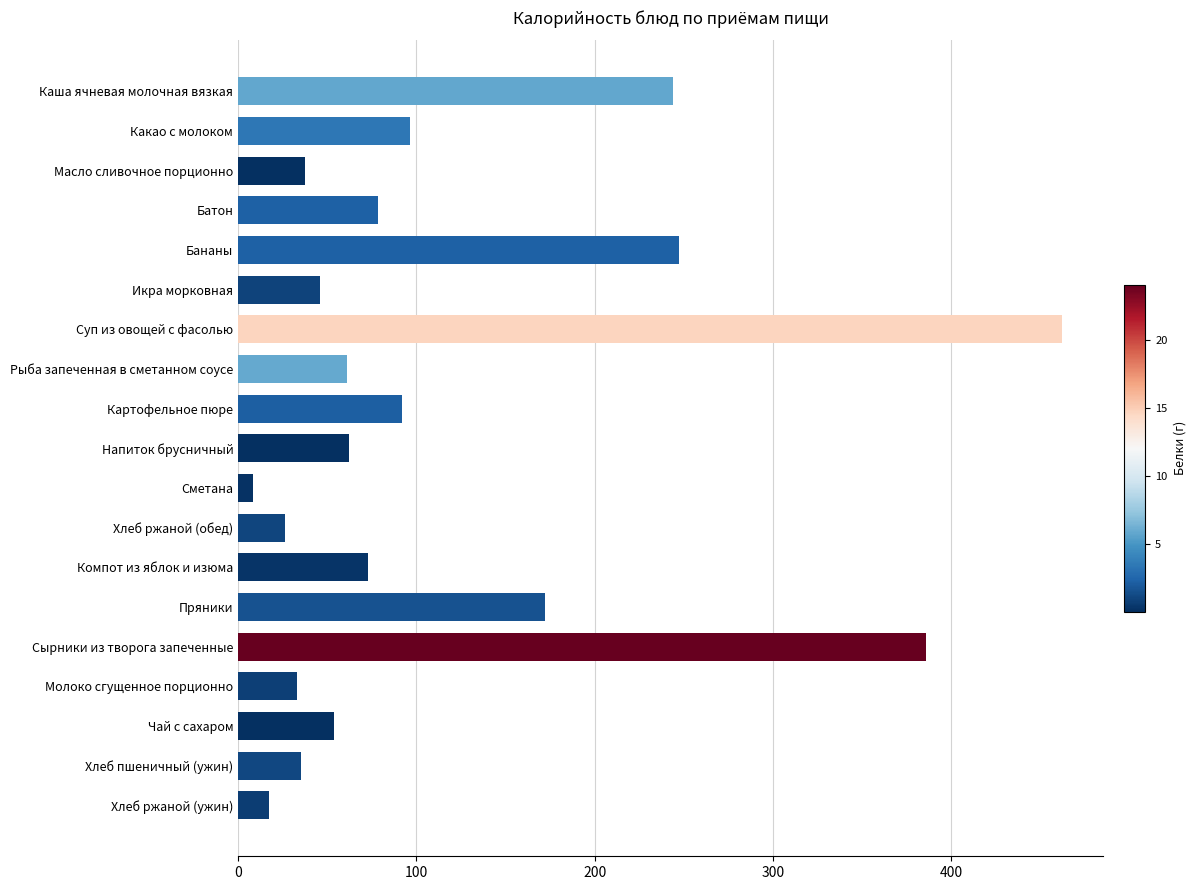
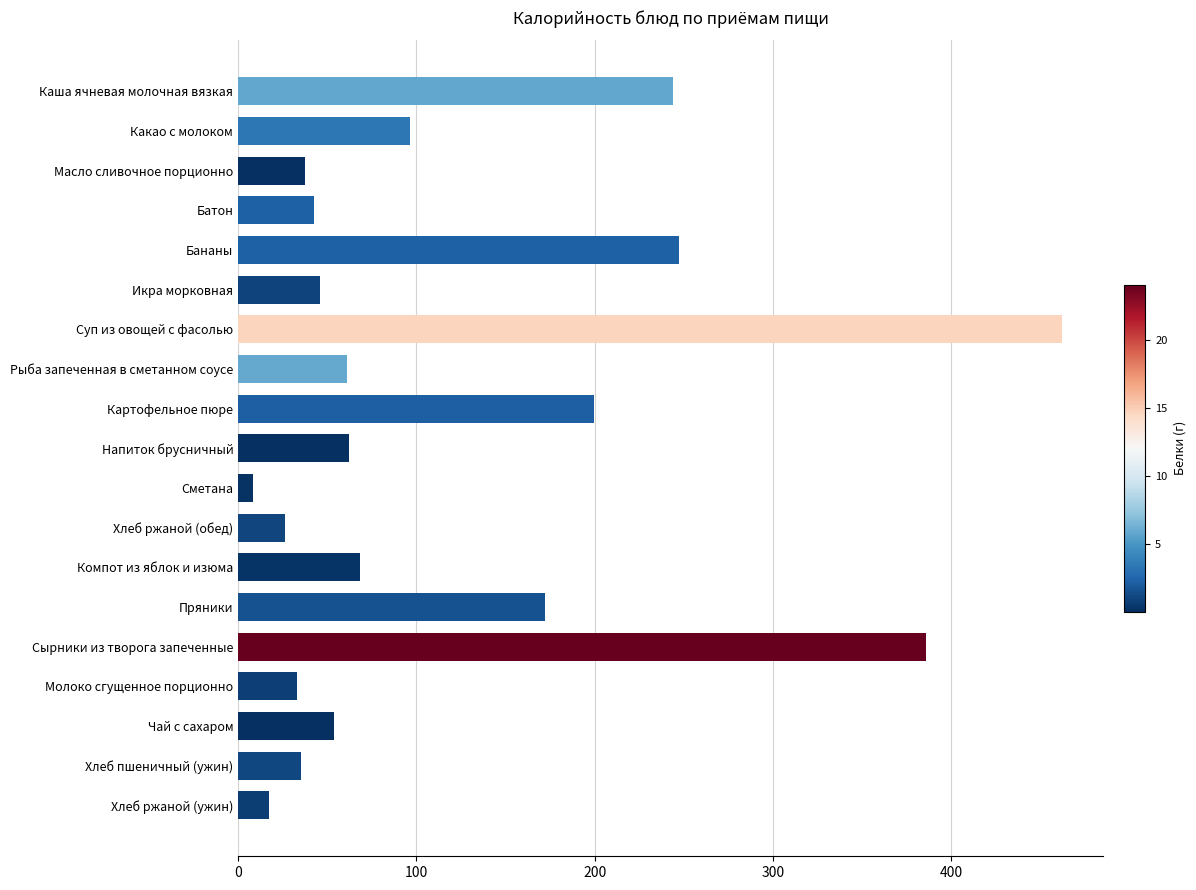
Батон: 79 -> 43
Картофельное пюре: 92 -> 200
Компот из яблок и изюма: 73 -> 68
